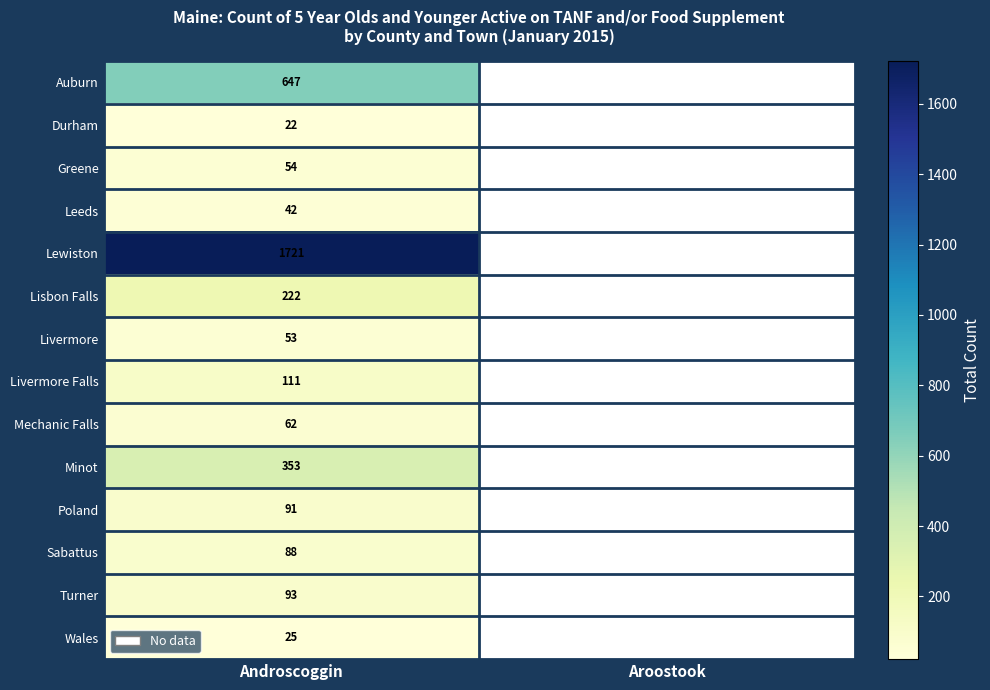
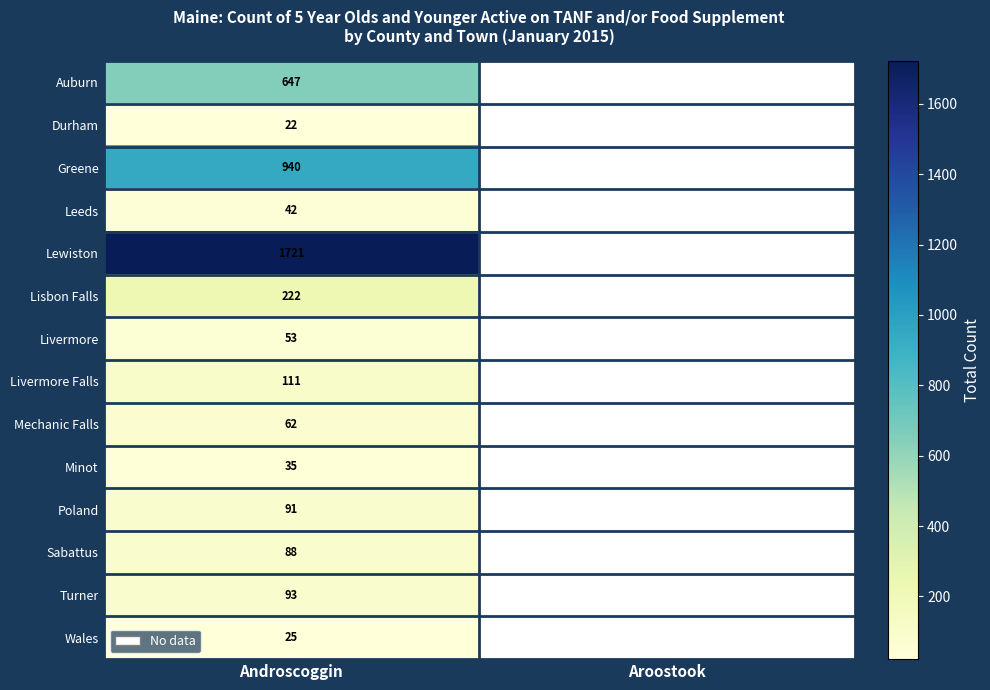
Greene, Androscoggin: 54 -> 940
Minot, Androscoggin: 353 -> 35
